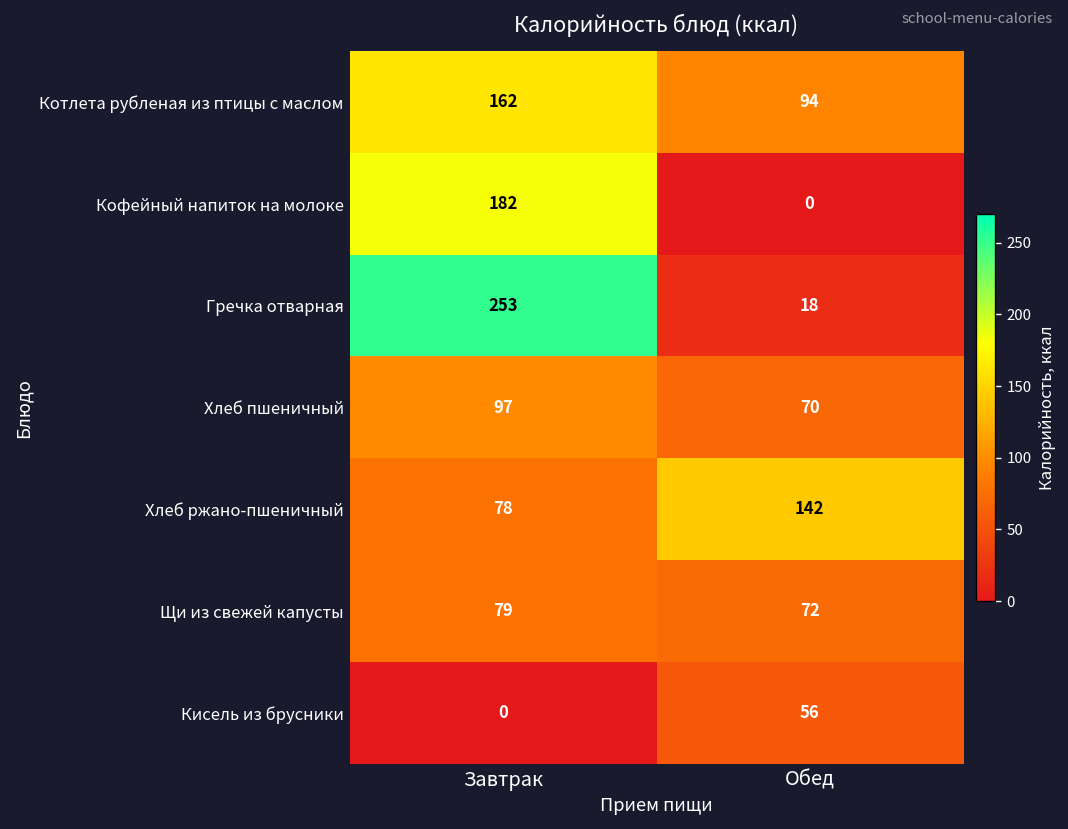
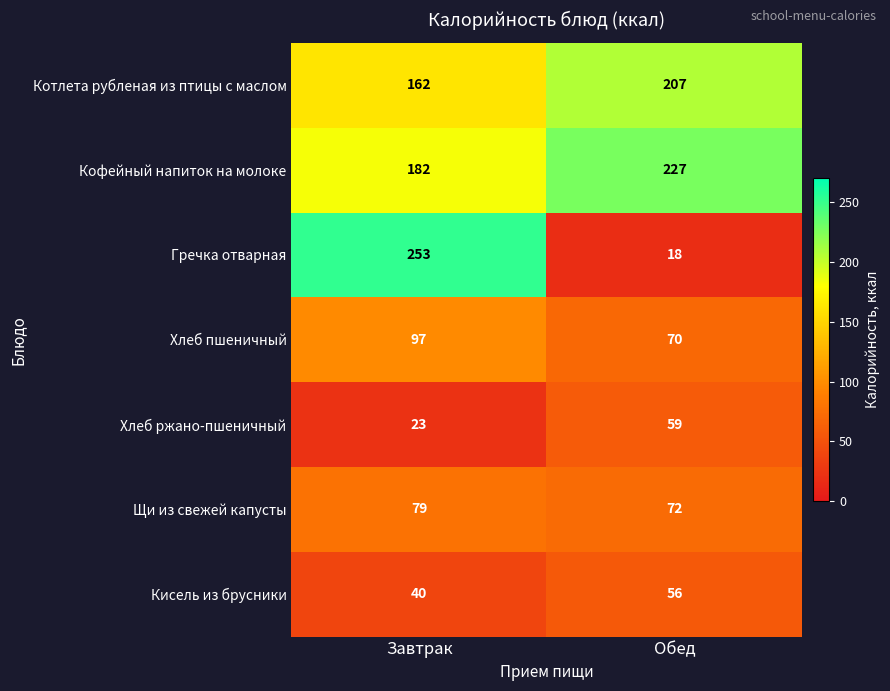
Котлета рубленая из птицы с маслом, Обед: 94 -> 207
Кофейный напиток на молоке, Обед: 0 -> 227
Хлеб ржано-пшеничный, Завтрак: 78 -> 23
Хлеб ржано-пшеничный, Обед: 142 -> 59
Кисель из брусники, Завтрак: 0 -> 40
